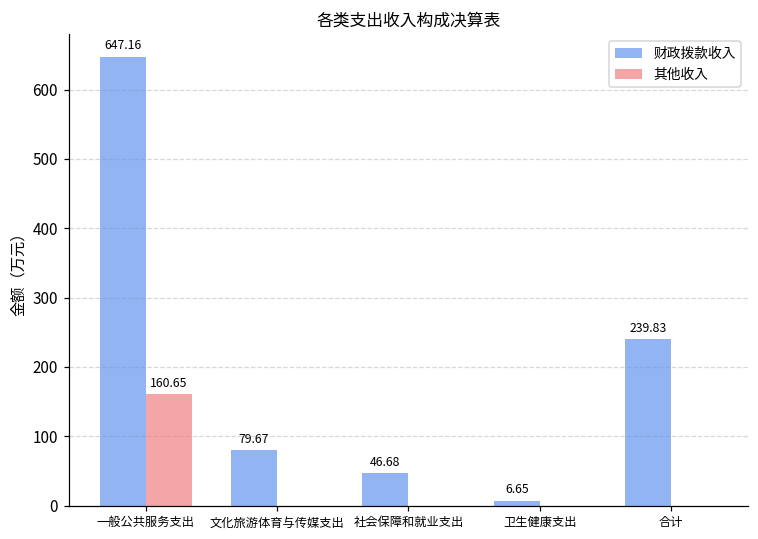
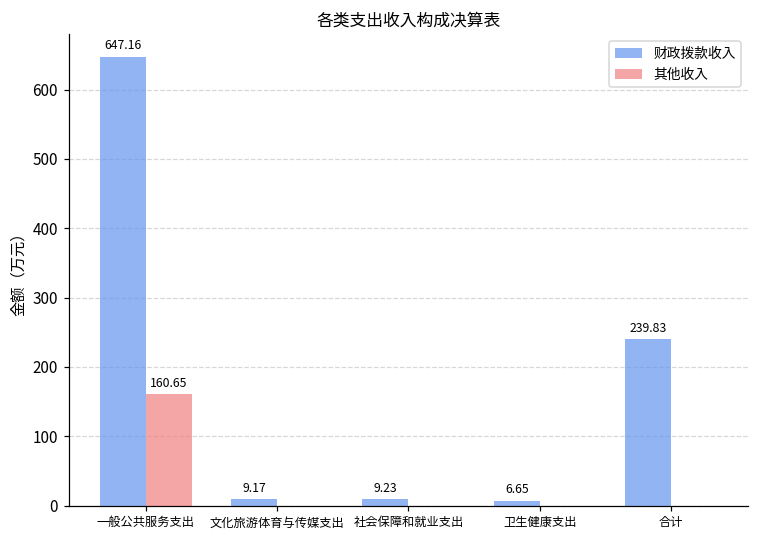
财政拨款收入, 文化旅游体育与传媒支出: 79.67 -> 9.17
财政拨款收入, 社会保障和就业支出: 46.68 -> 9.23
